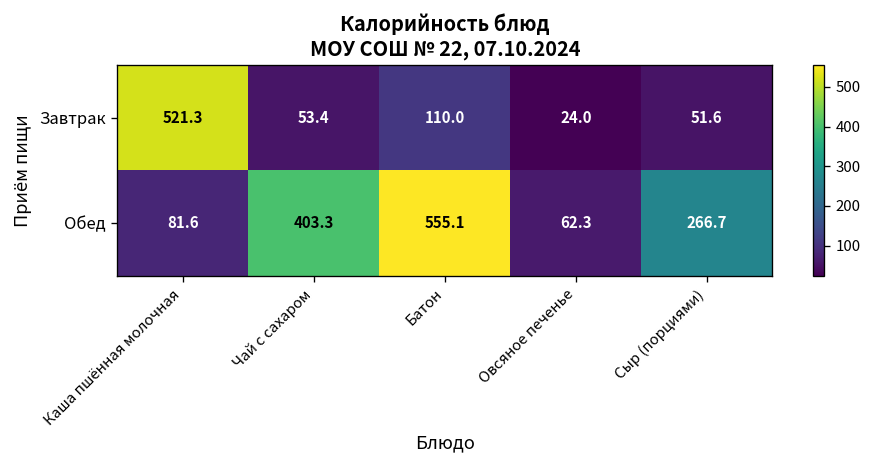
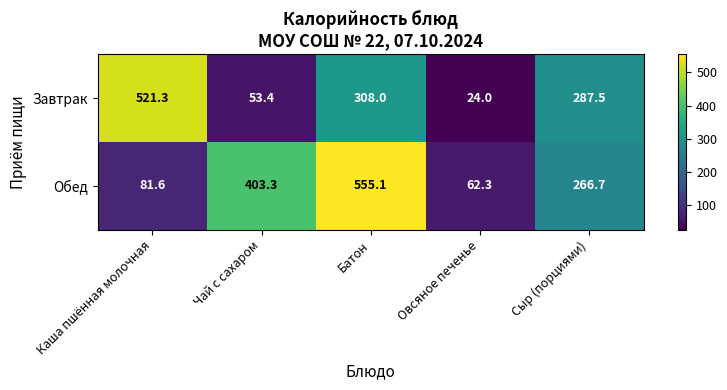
Завтрак, Батон: 110.0 -> 308.0
Завтрак, Сыр (порциями): 51.6 -> 287.5
